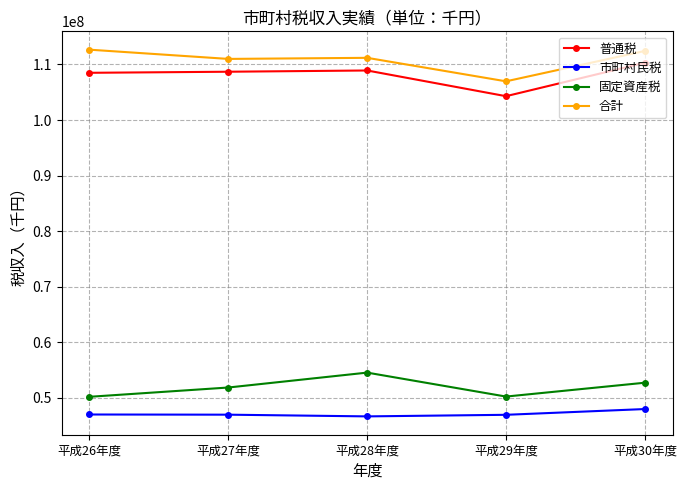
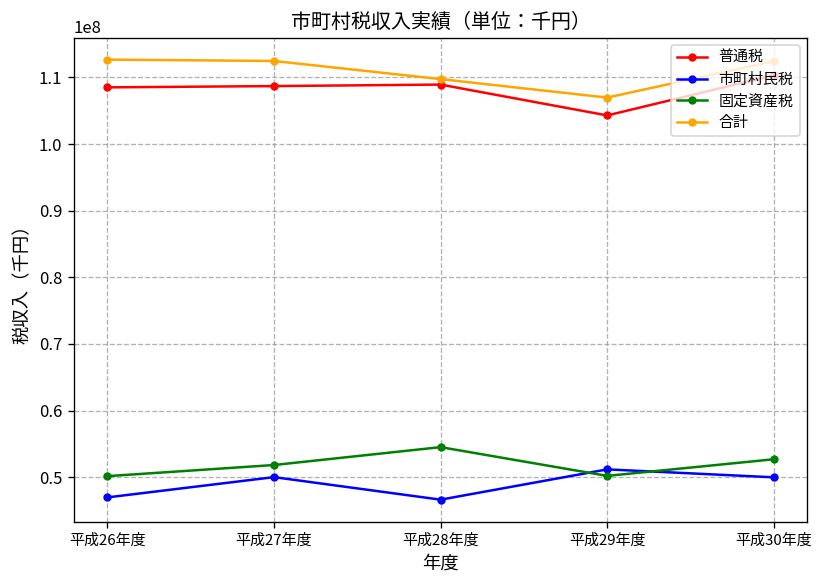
市町村民税, 平成27年度: 47000000 -> 50000000
合計, 平成27年度: 111000000 -> 112000000
合計, 平成28年度: 111000000 -> 110000000
市町村民税, 平成29年度: 47000000 -> 51000000
市町村民税, 平成30年度: 48000000 -> 50000000
